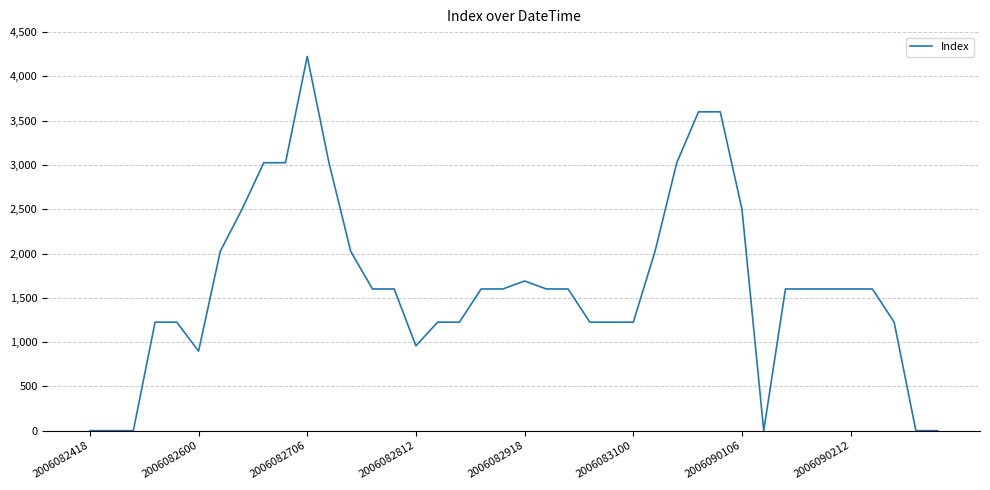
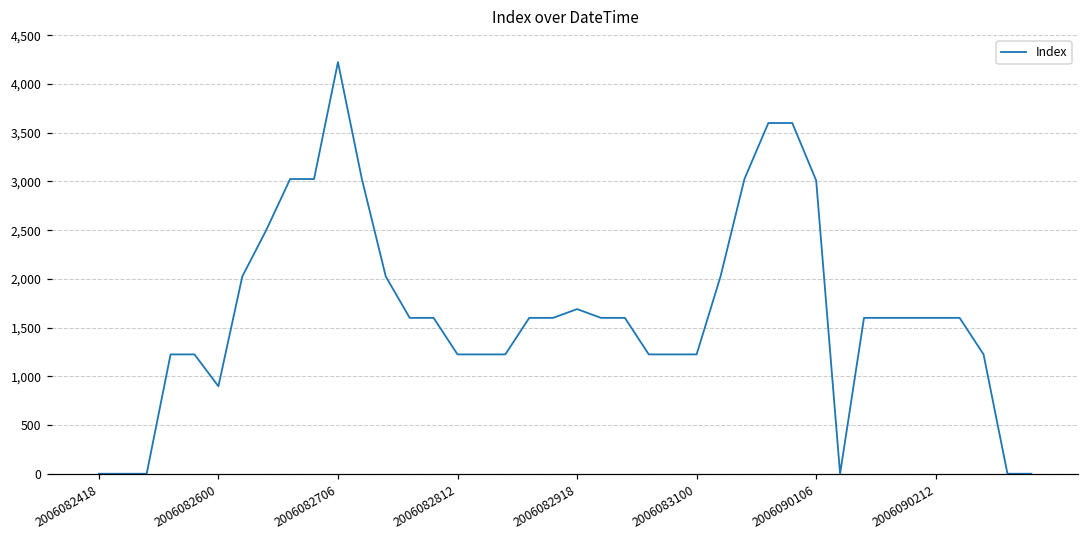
2006082812: 1,000 -> 1,200
2006090106: 2,500 -> 3,000
